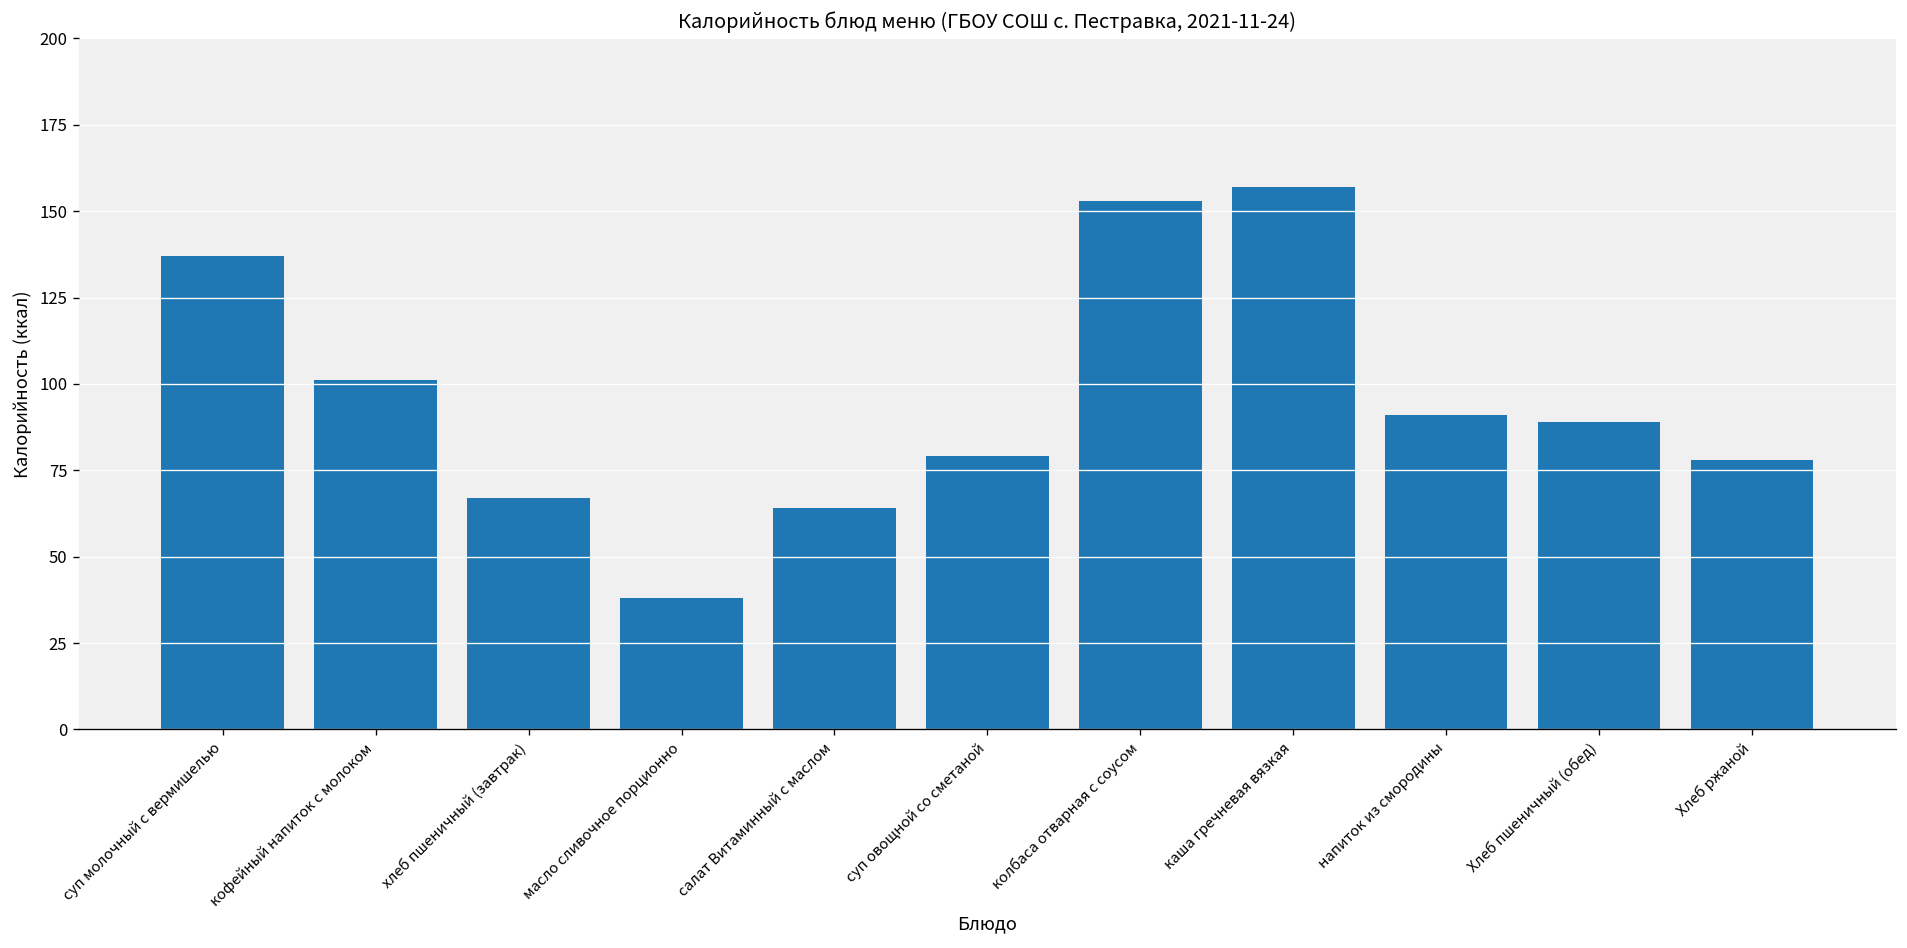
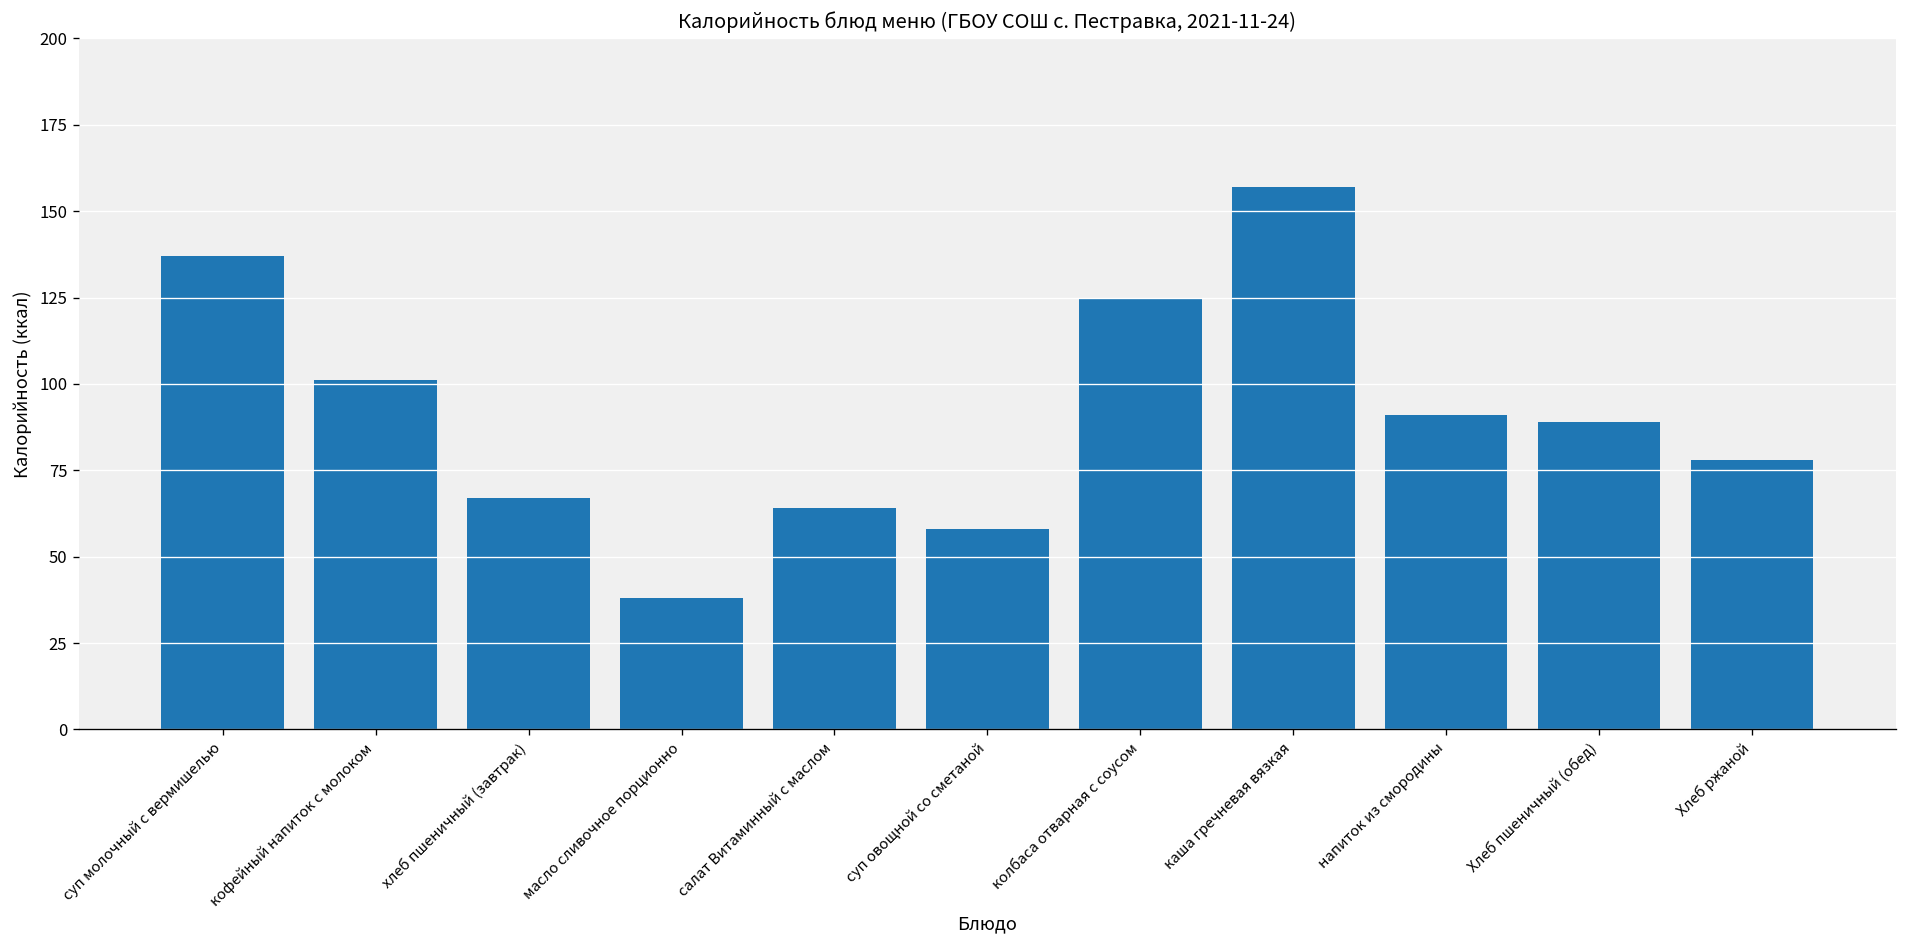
суп овощной со сметаной: 79 -> 58
колбаса отварная с соусом: 153 -> 125
